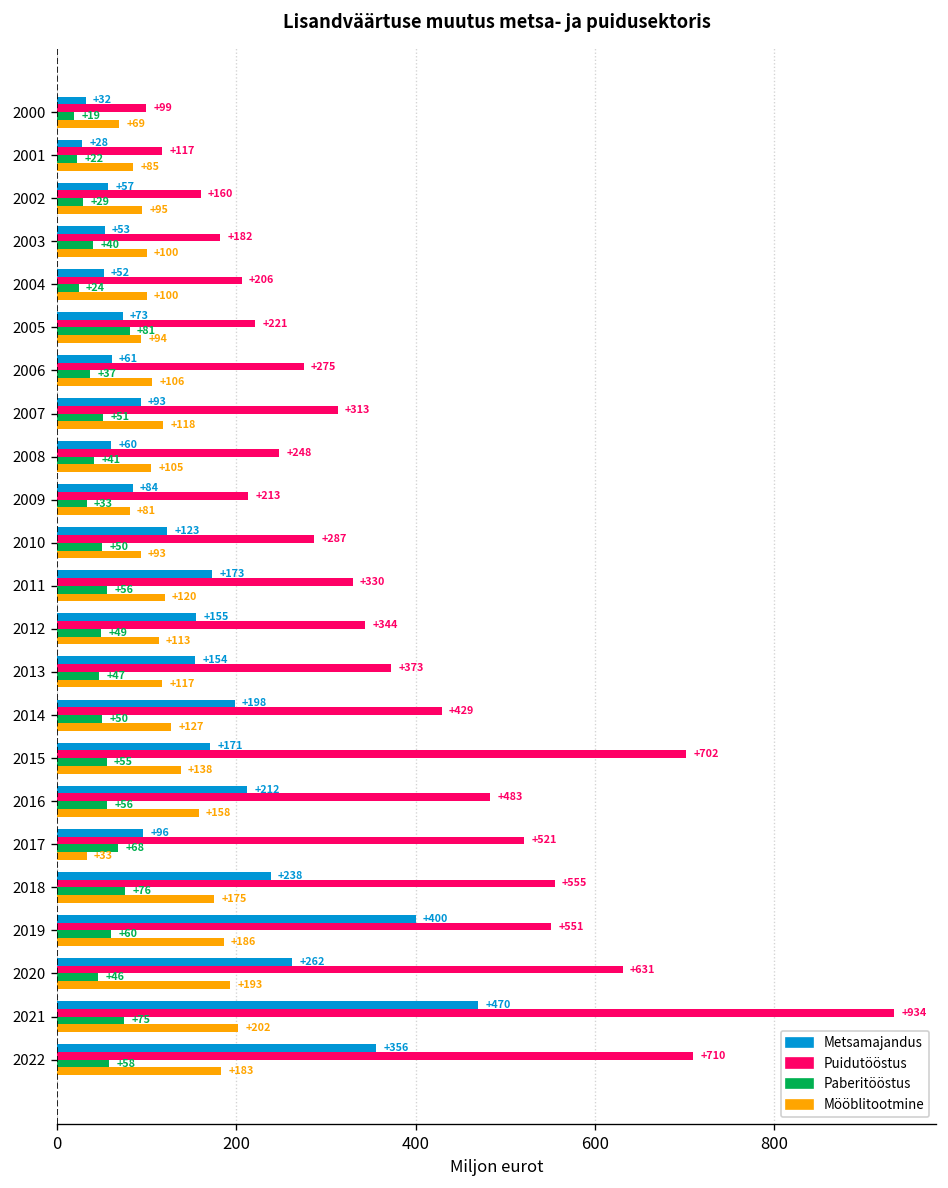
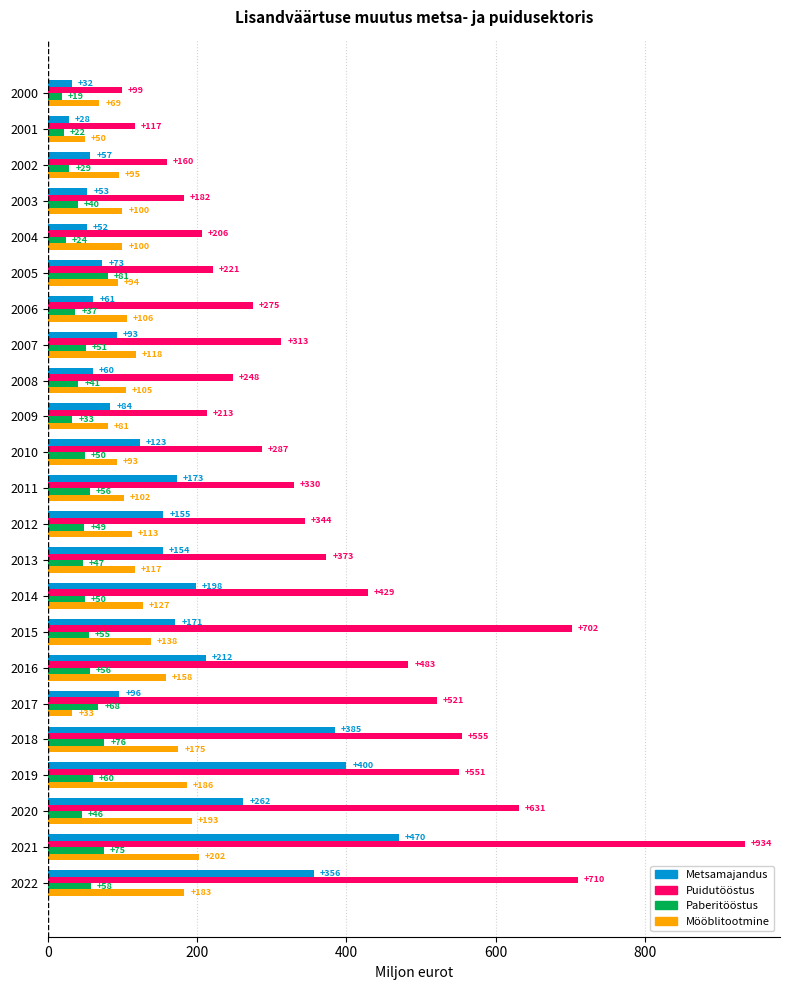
Mööblitootmine, 2001: +85 -> +50
Mööblitootmine, 2011: +120 -> +102
Metsamajandus, 2018: +238 -> +385
